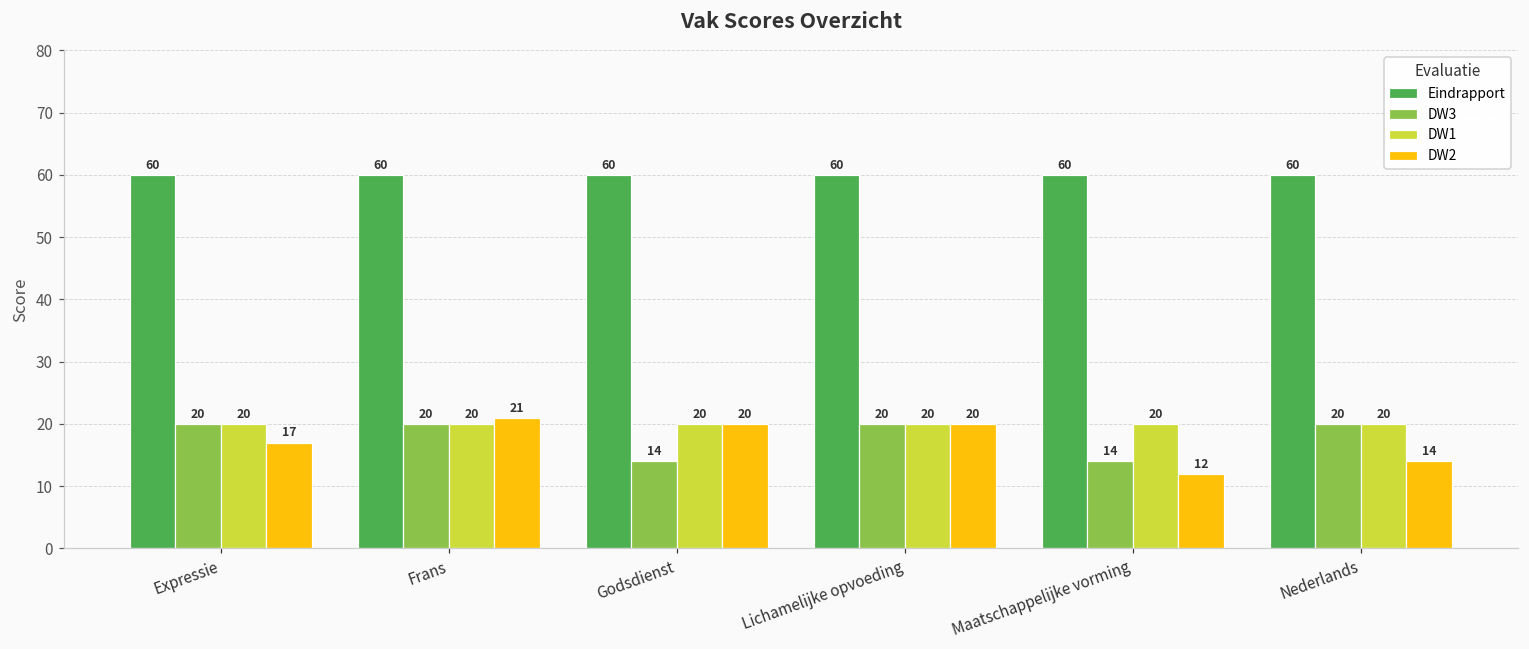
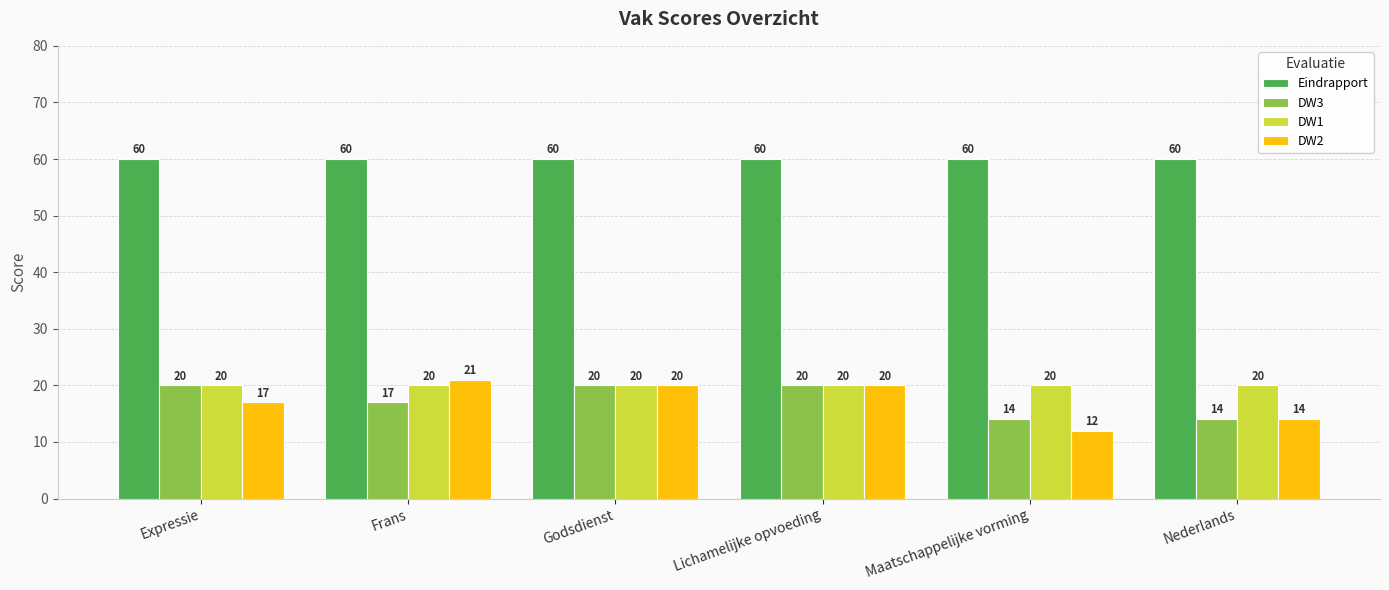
DW3, Frans: 20 -> 17
DW3, Godsdienst: 14 -> 20
DW3, Nederlands: 20 -> 14
